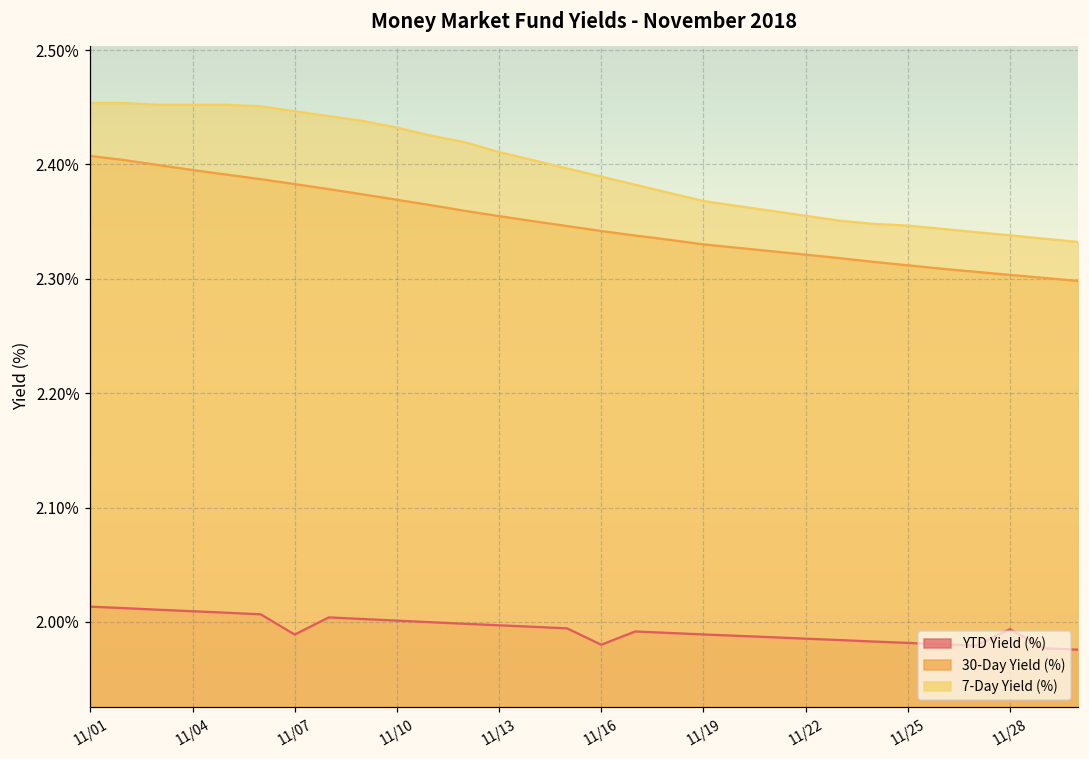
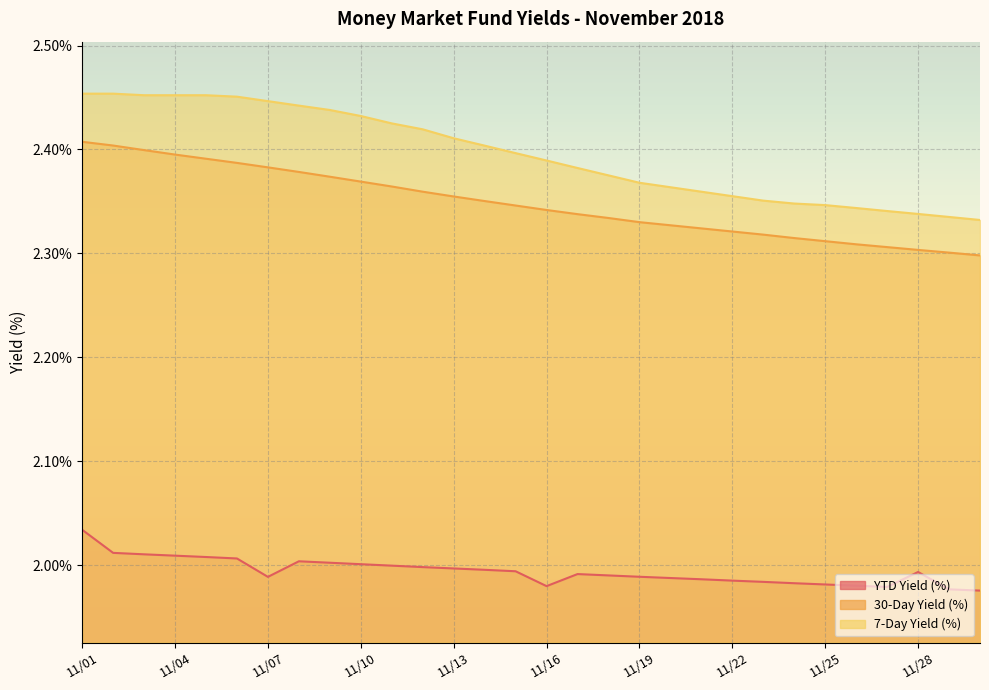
YTD Yield (%), 11/01: 2.013% -> 2.034%
